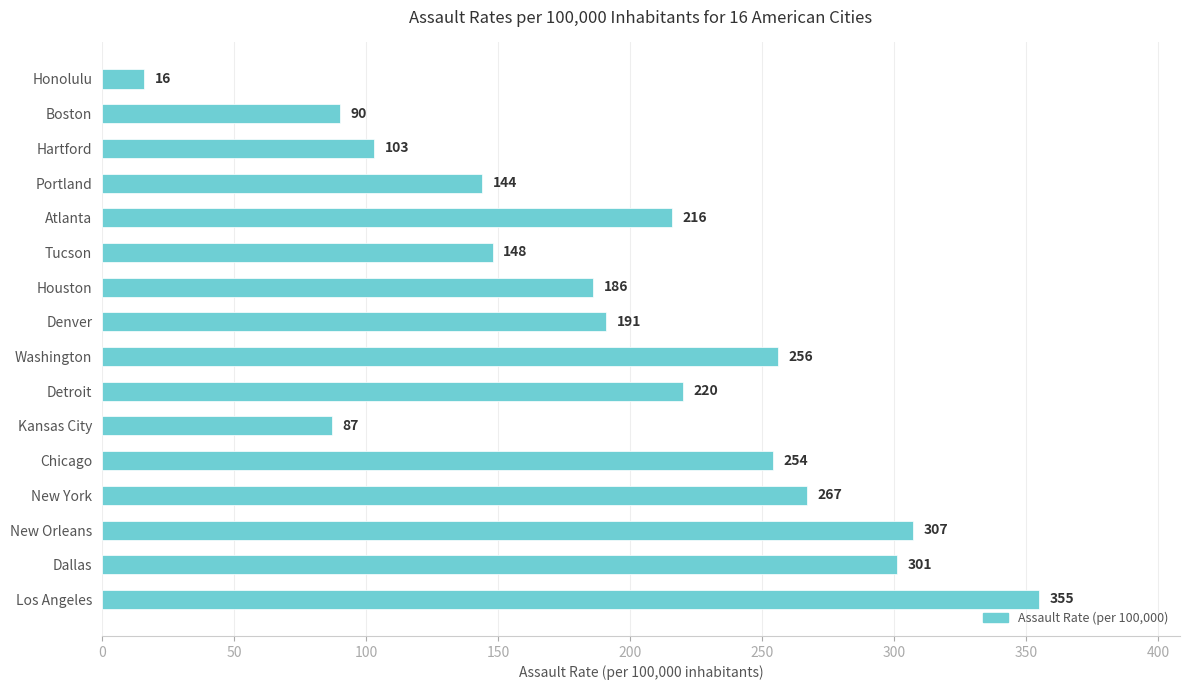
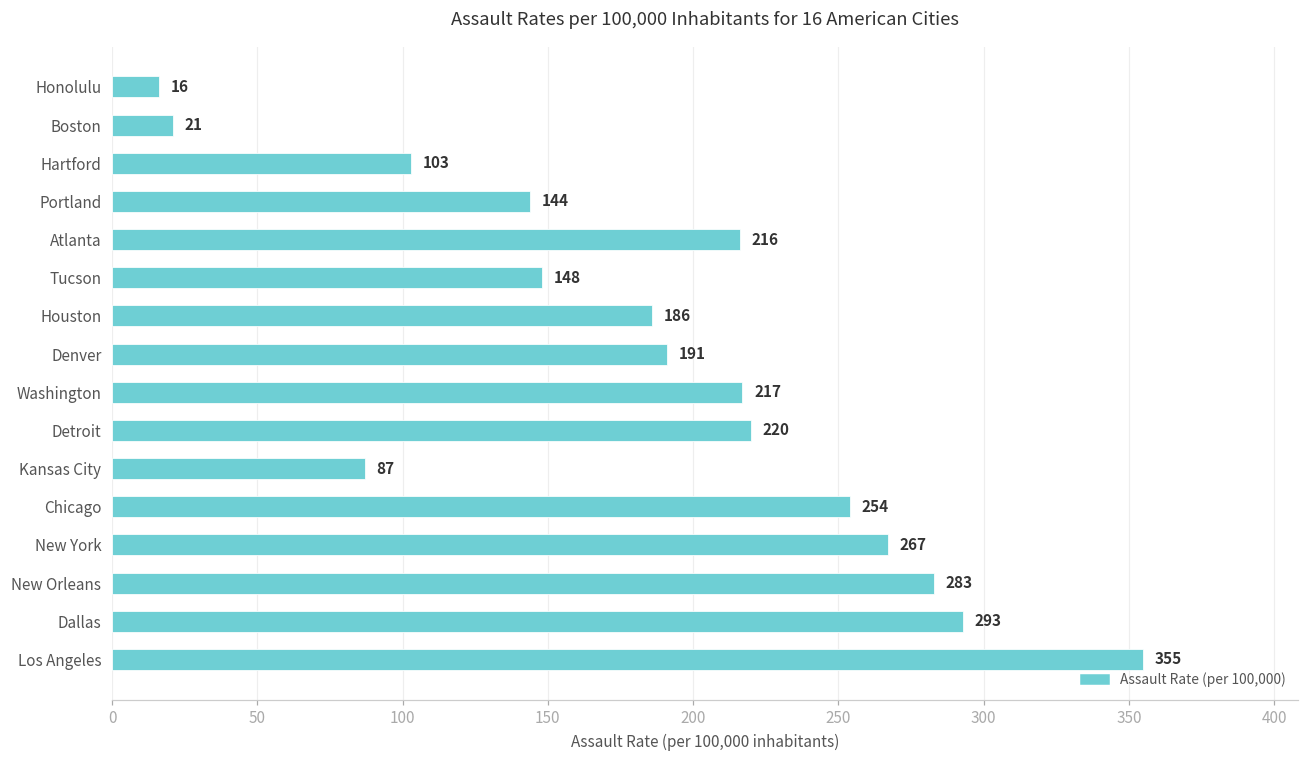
Boston: 90 -> 21
Washington: 256 -> 217
New Orleans: 307 -> 283
Dallas: 301 -> 293
